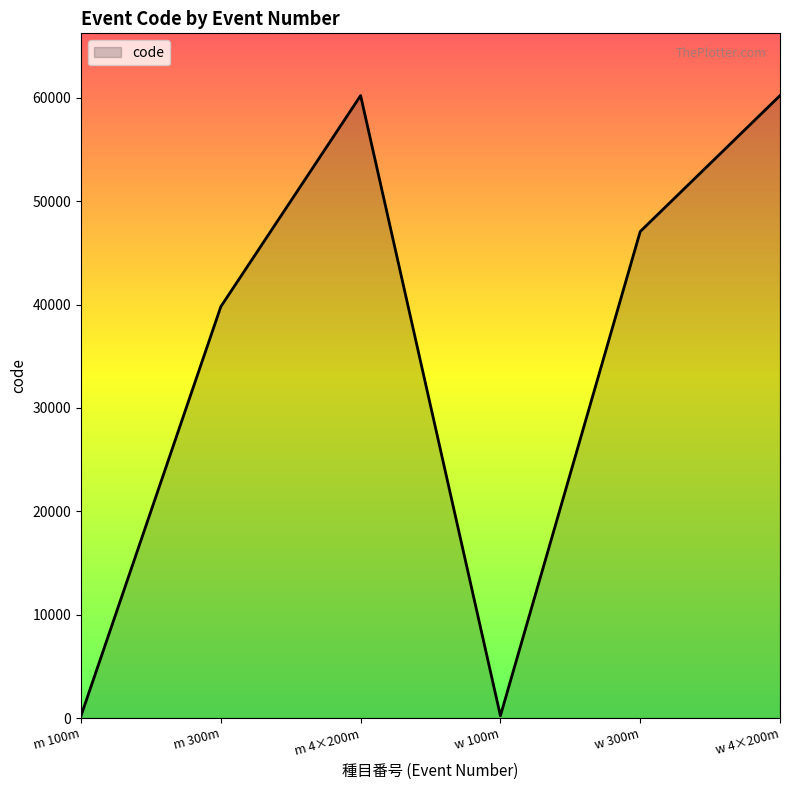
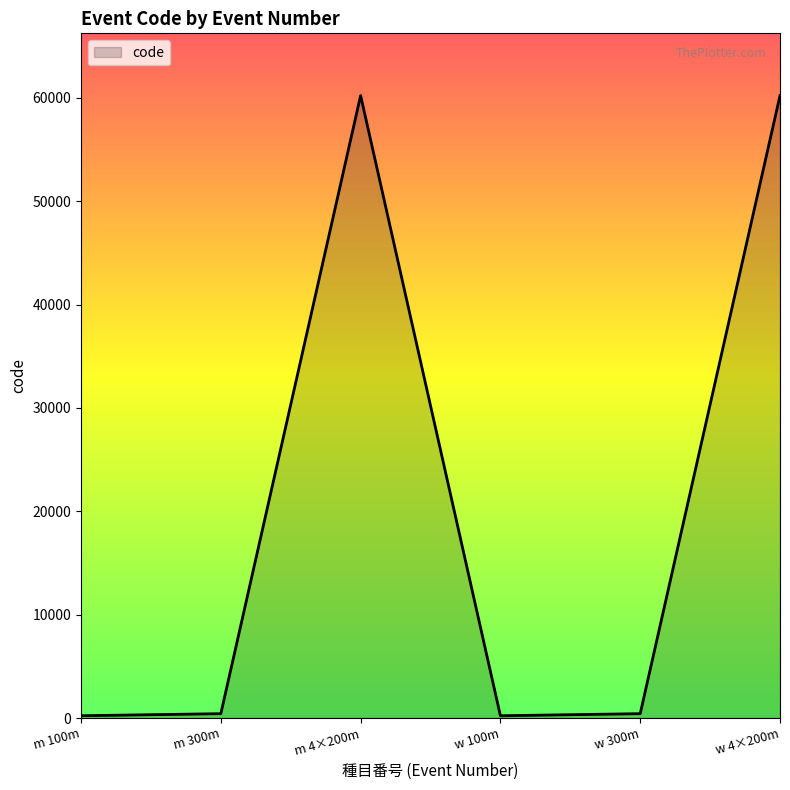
m 300m: 39800 -> 400
w 300m: 47100 -> 400
